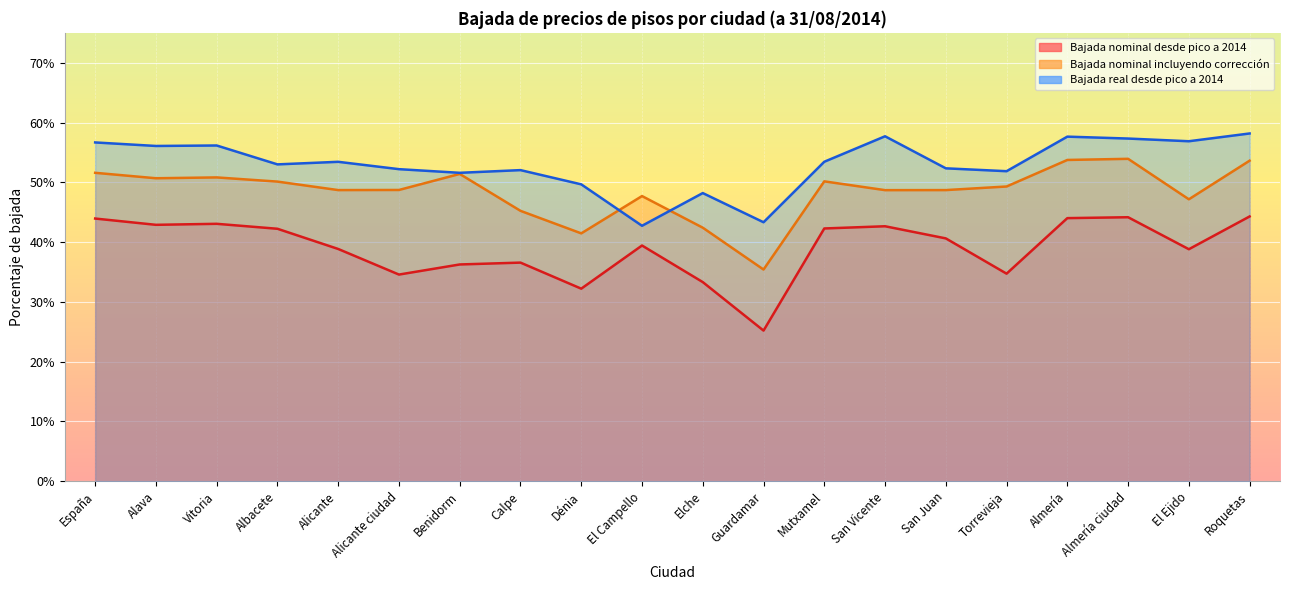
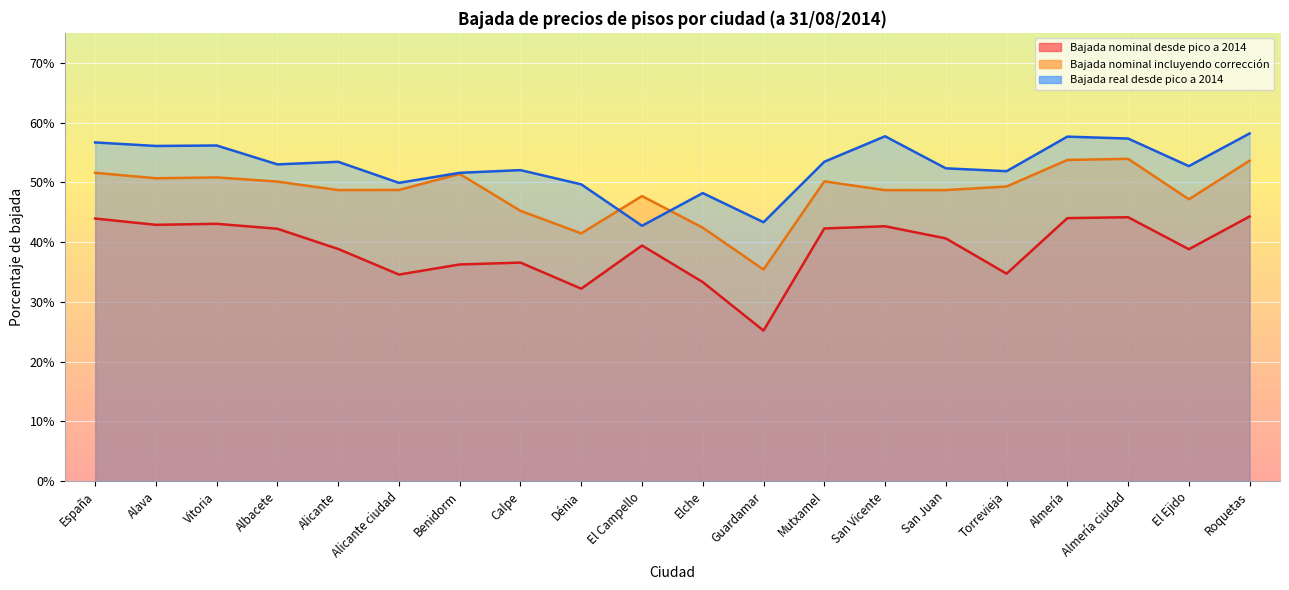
Bajada real desde pico a 2014, Alicante ciudad: 52% -> 50%
Bajada real desde pico a 2014, El Ejido: 57% -> 53%
